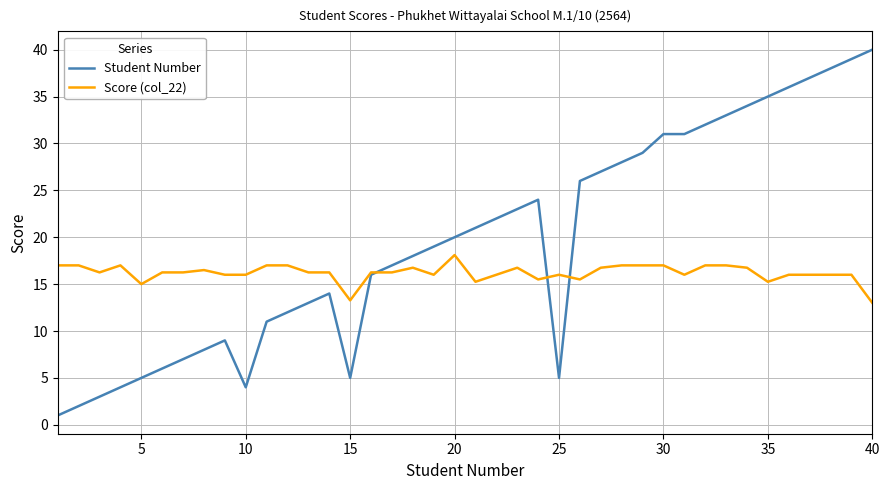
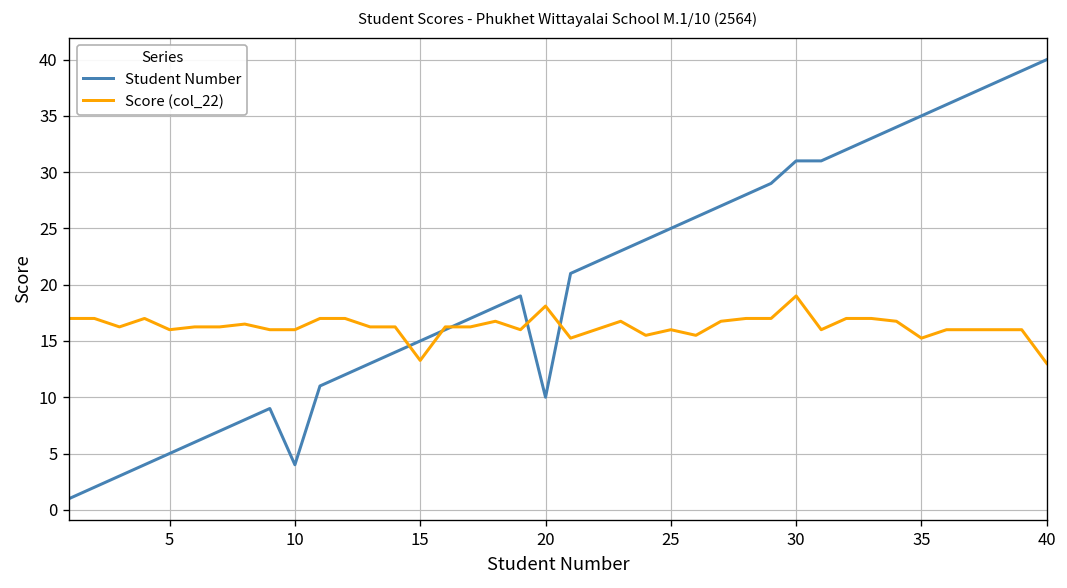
Score (col_22), 5: 15 -> 16
Student Number, 15: 5 -> 15
Student Number, 20: 20 -> 10
Student Number, 25: 5 -> 25
Score (col_22), 30: 17 -> 19
